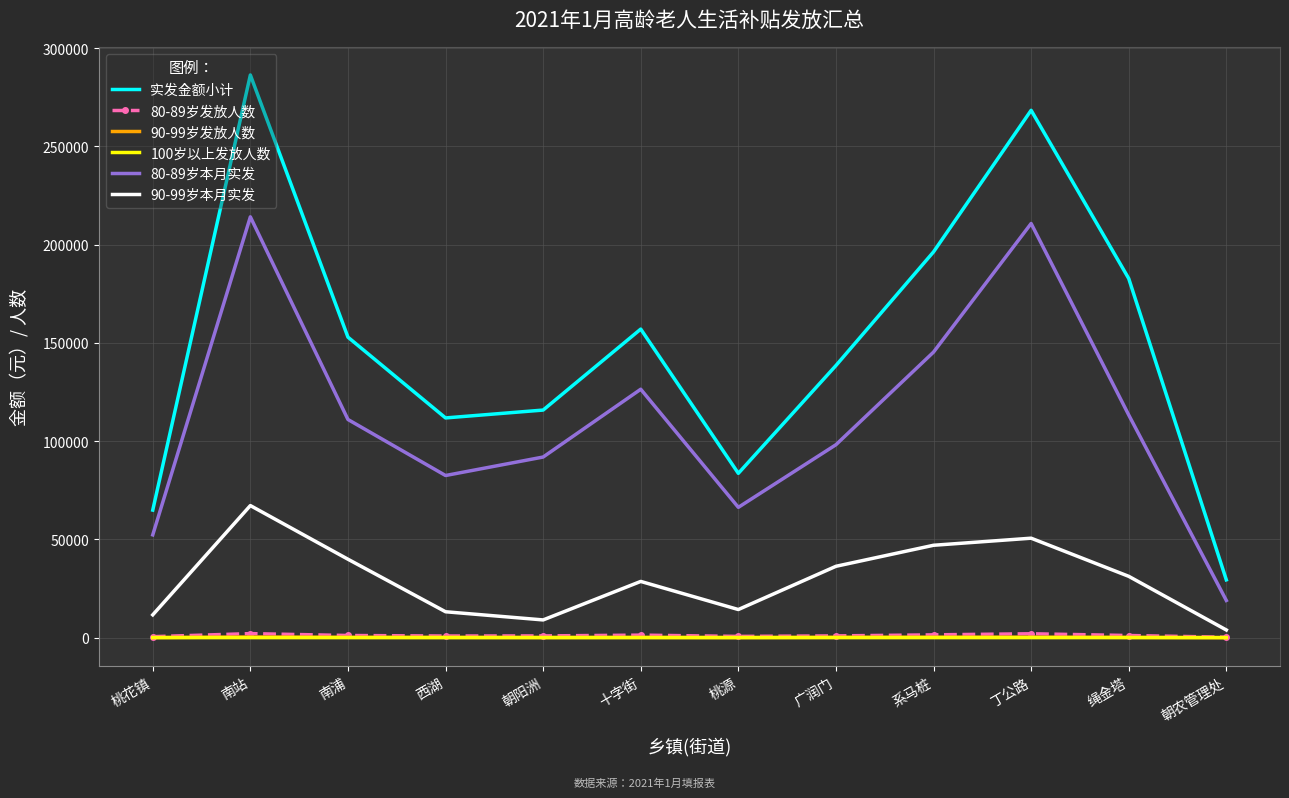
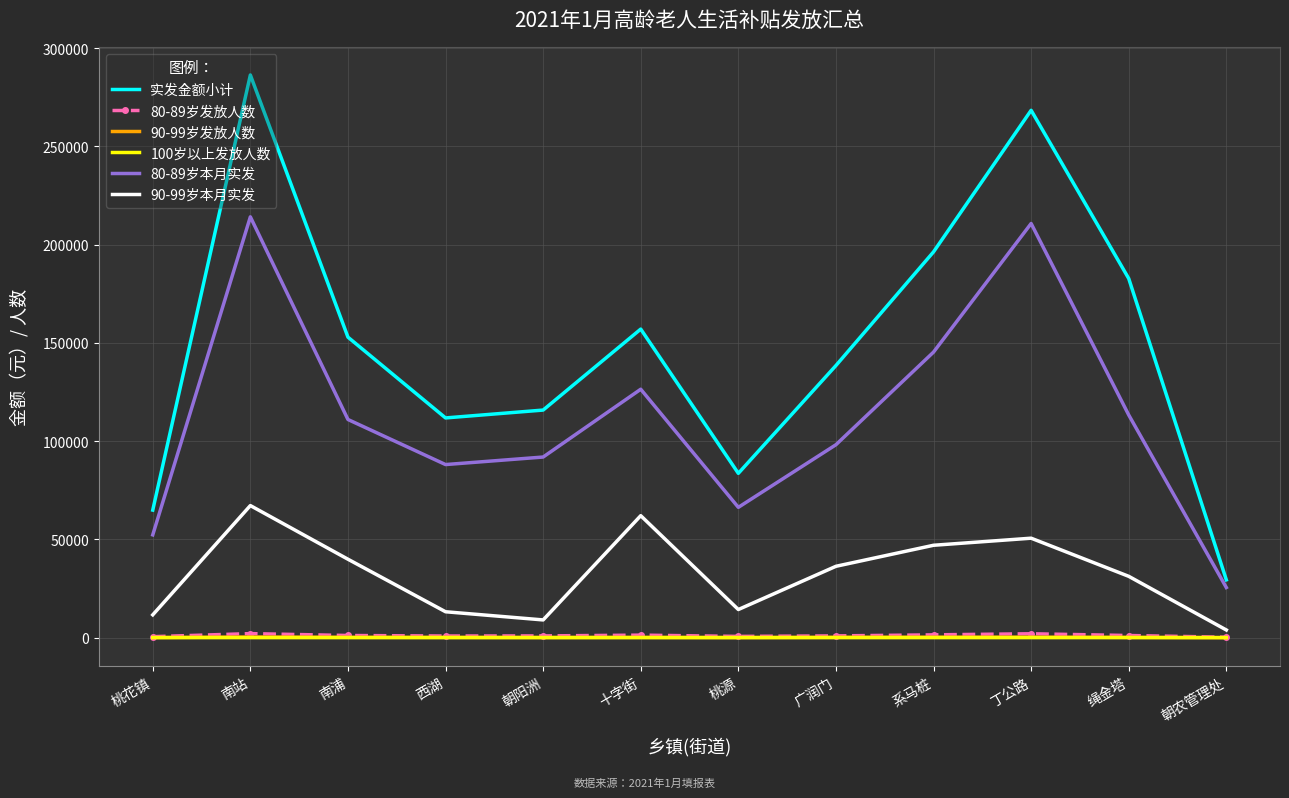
80-89岁本月实发, 西湖: 83000 -> 88000
90-99岁本月实发, 十字街: 29000 -> 62000
80-89岁本月实发, 朝农管理处: 19000 -> 26000
